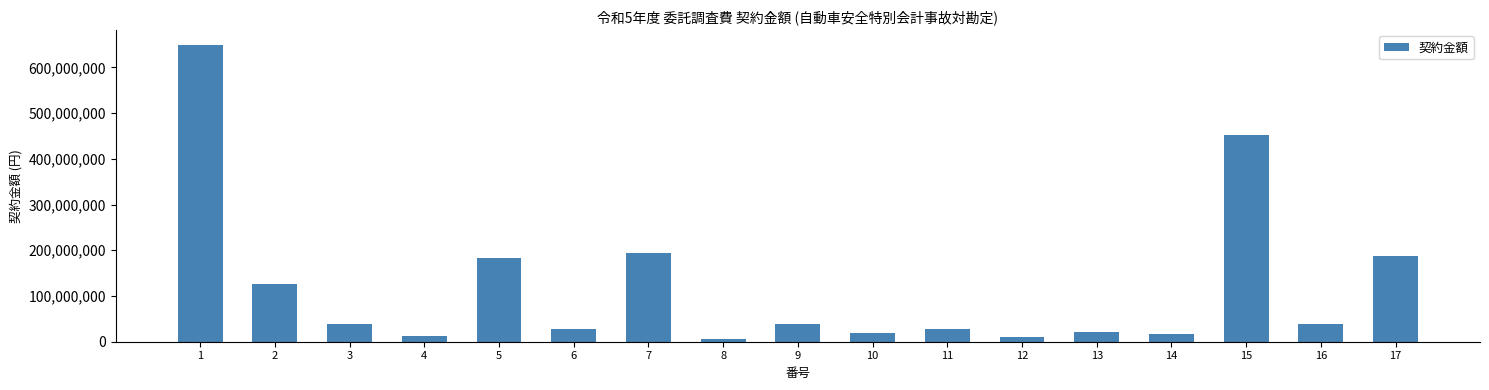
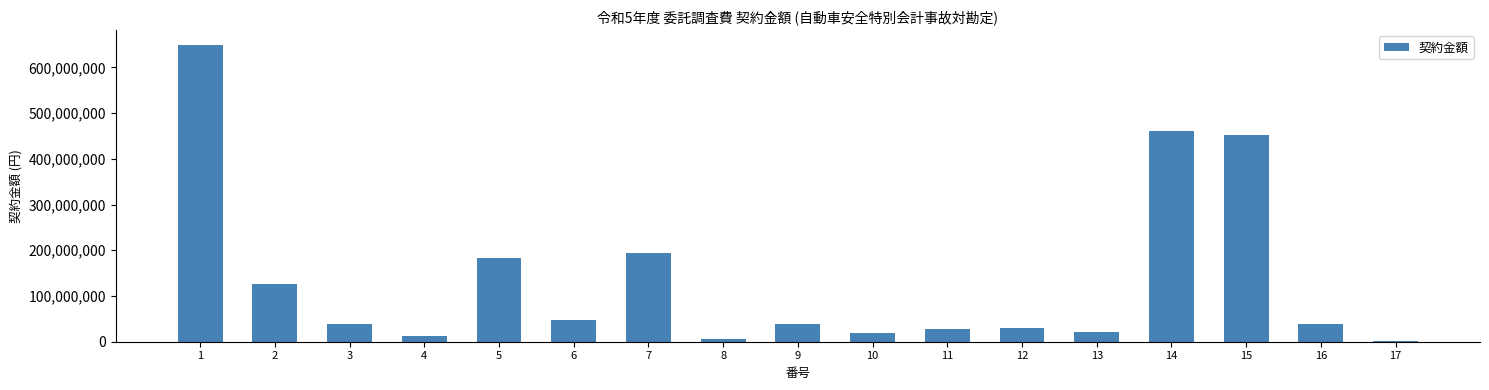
6: 30,000,000 -> 50,000,000
12: 10,000,000 -> 30,000,000
14: 20,000,000 -> 460,000,000
17: 190,000,000 -> 0
